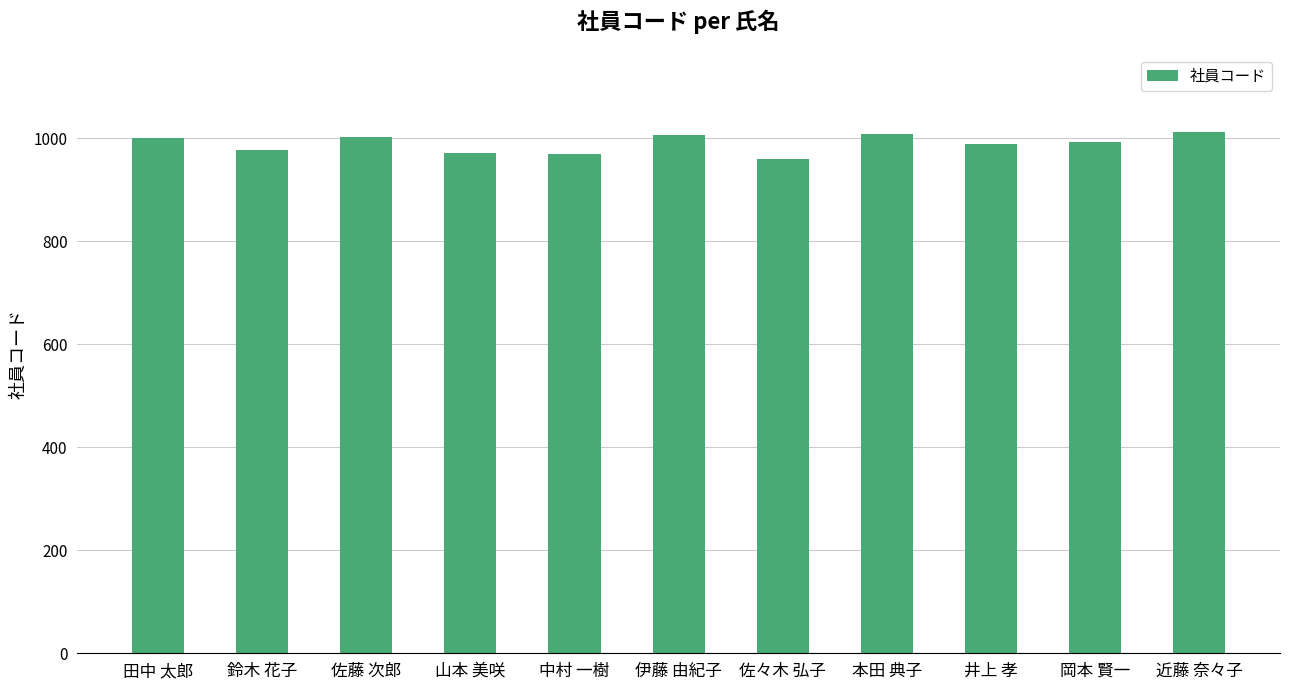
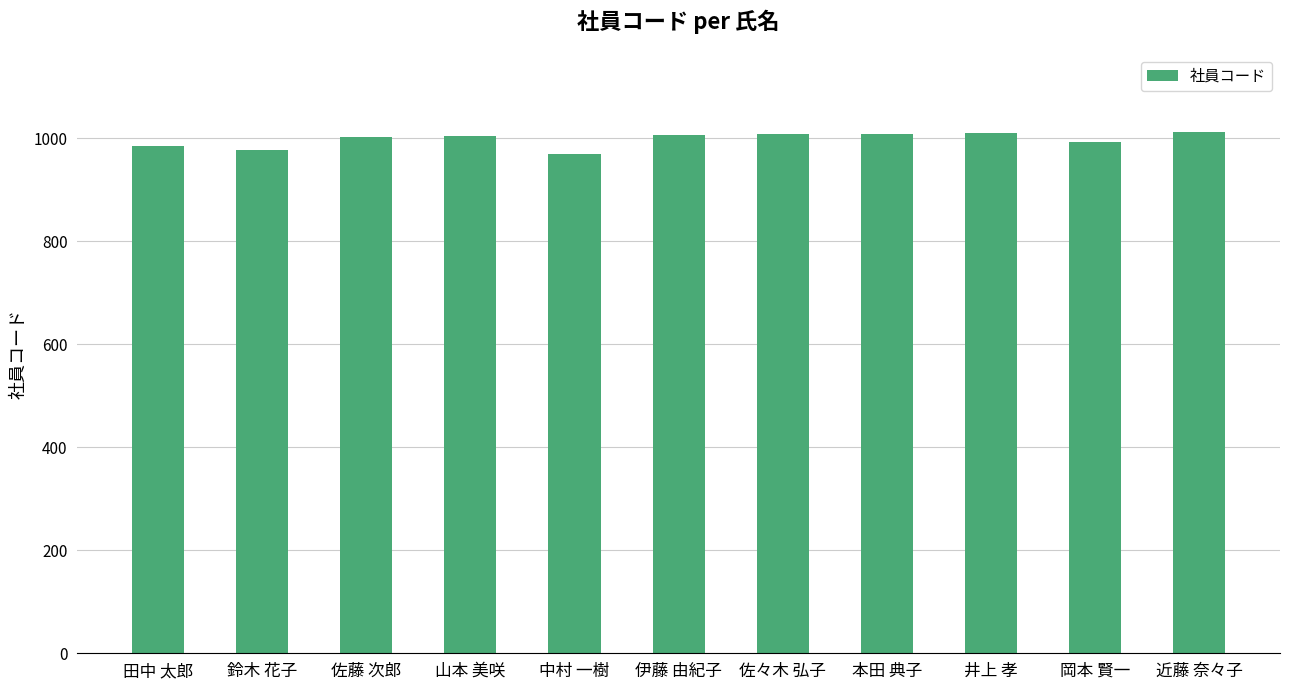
田中 太郎: 1000 -> 980
山本 美咲: 970 -> 1000
佐々木 弘子: 960 -> 1010
井上 孝: 990 -> 1010
